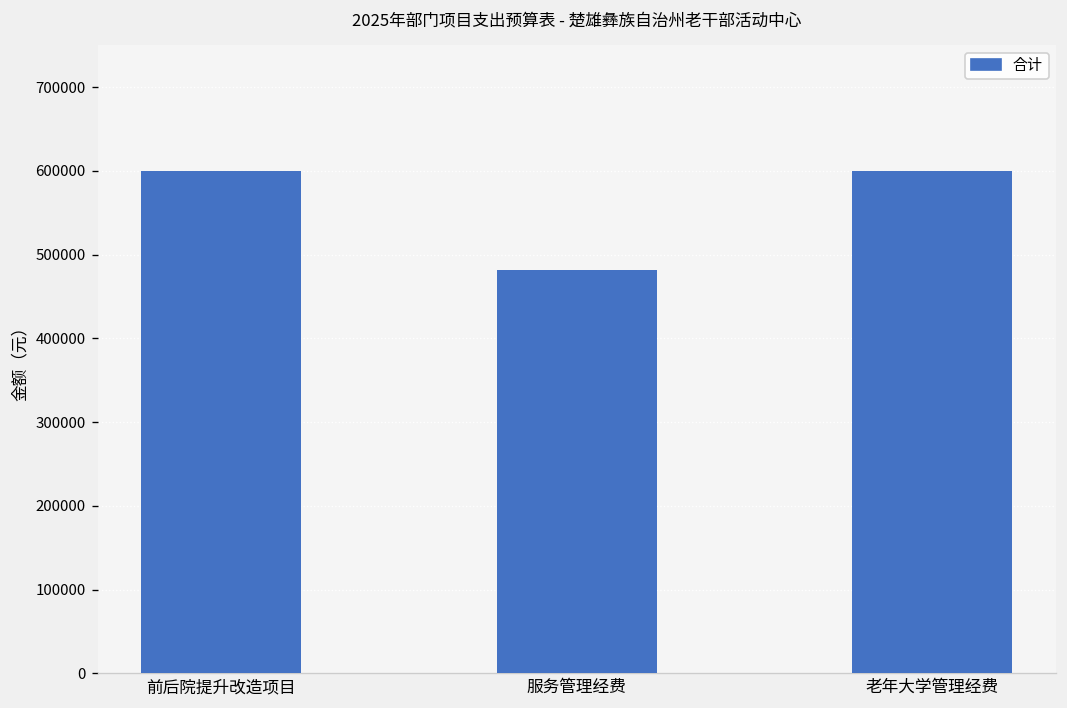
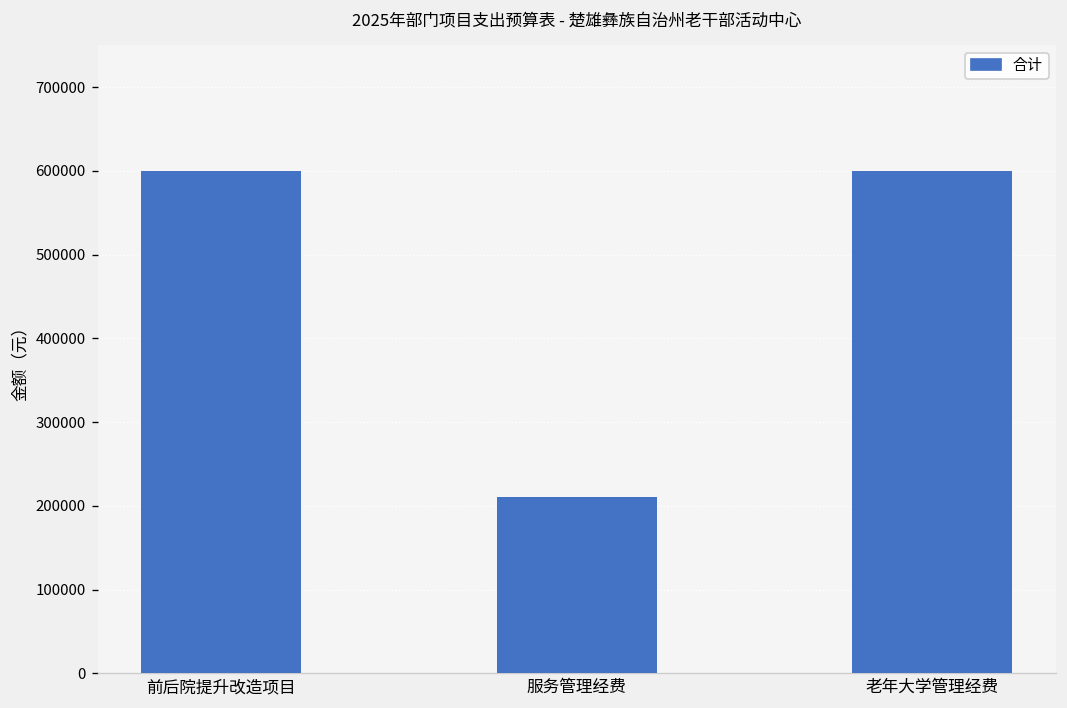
服务管理经费: 480000 -> 210000
